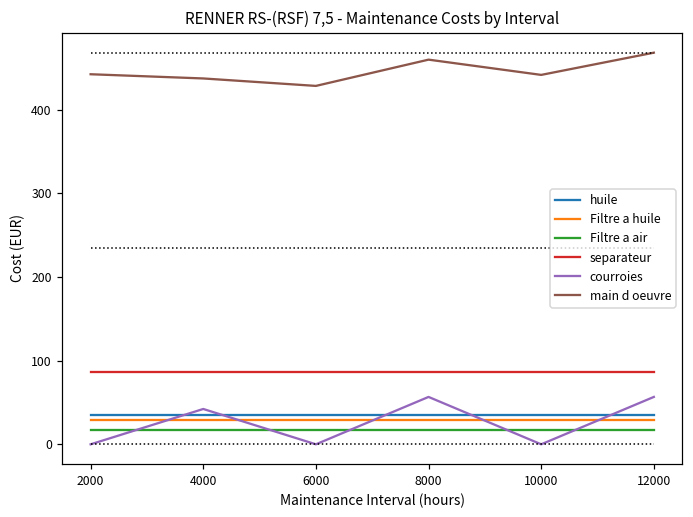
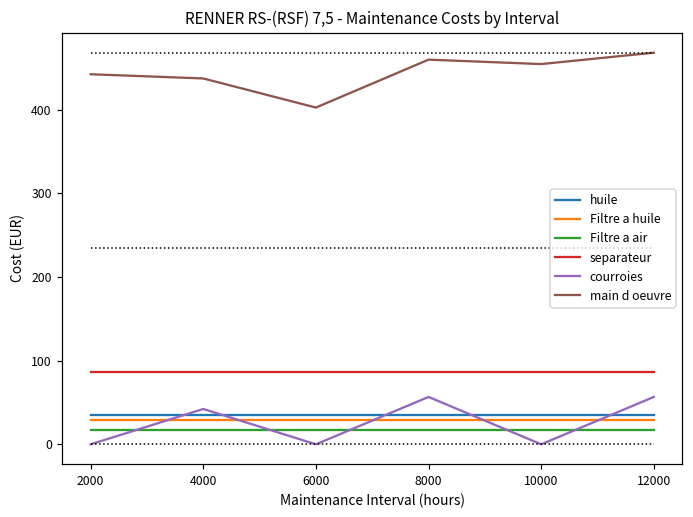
main d oeuvre, 6000: 430 -> 400
main d oeuvre, 10000: 440 -> 450
